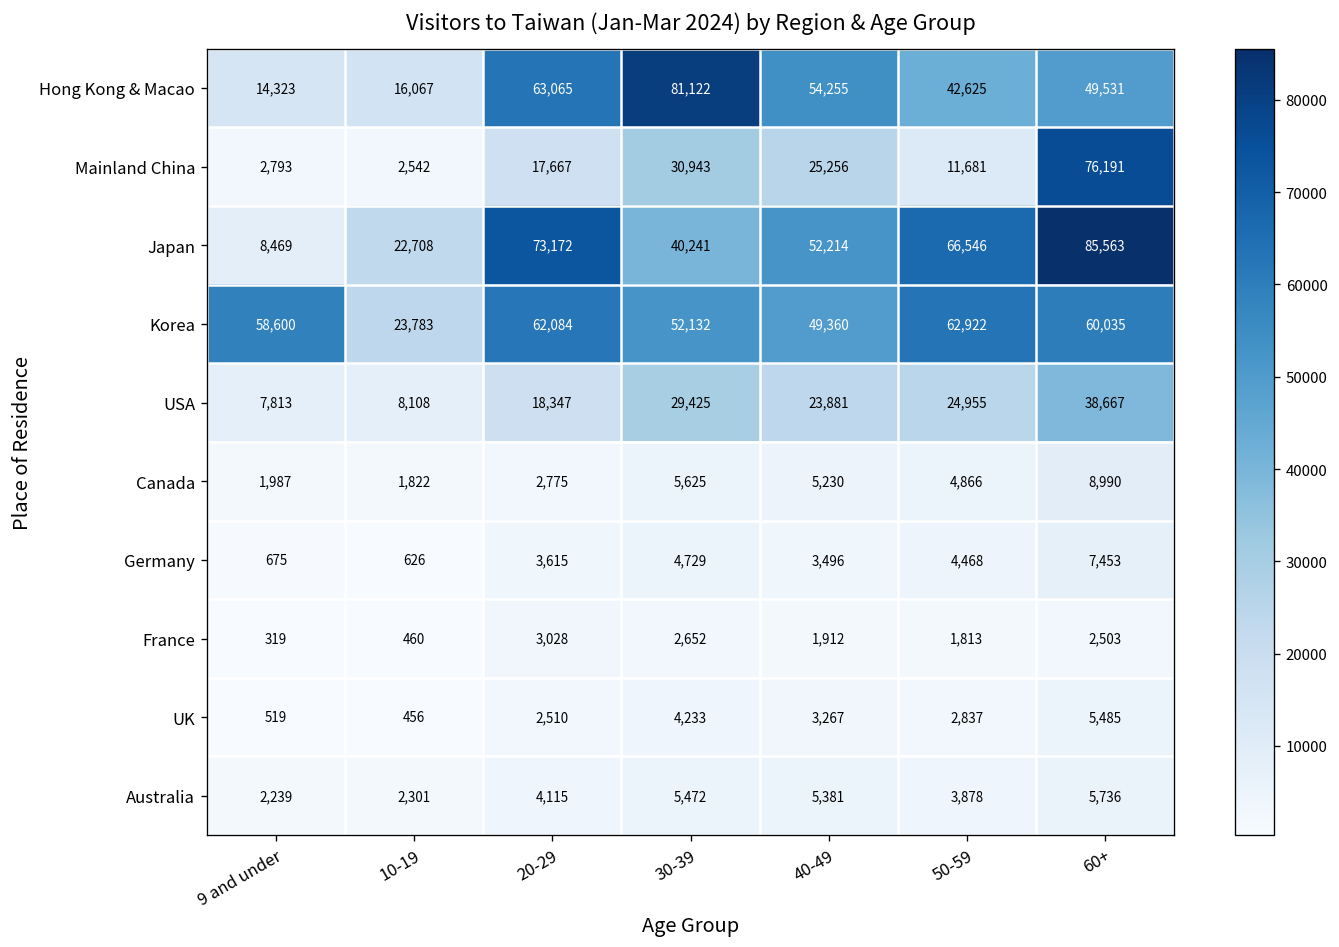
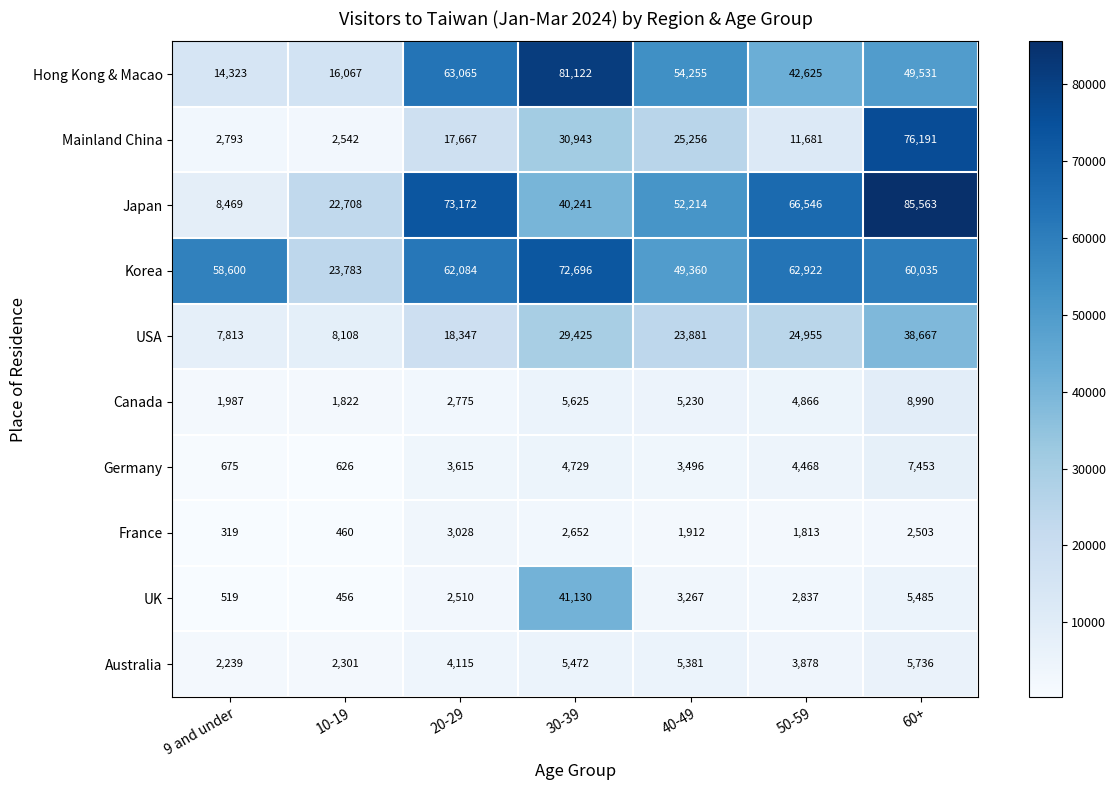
Korea, 30-39: 52,132 -> 72,696
UK, 30-39: 4,233 -> 41,130
